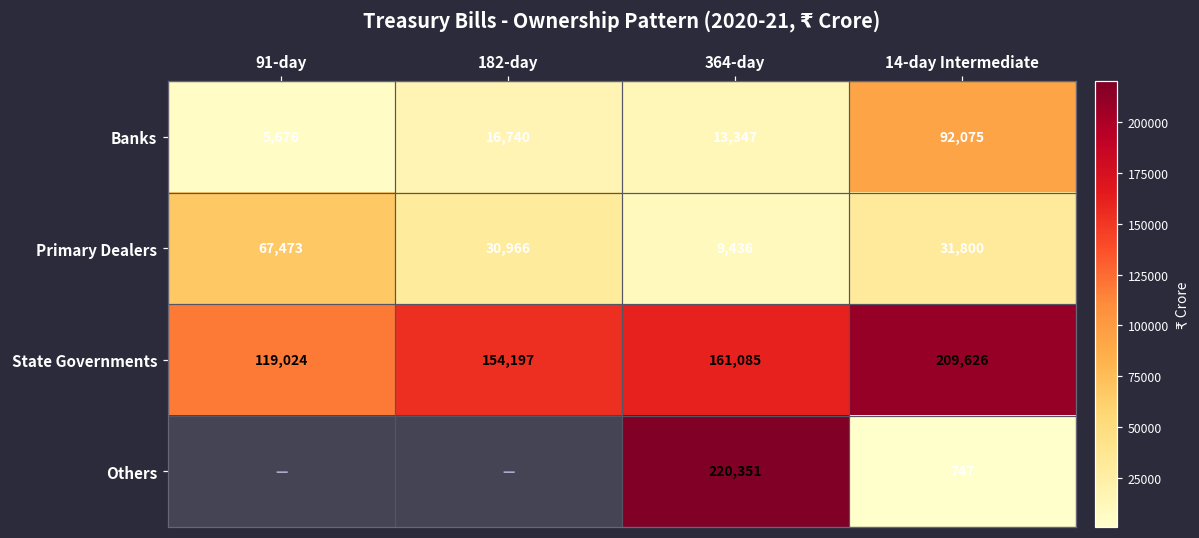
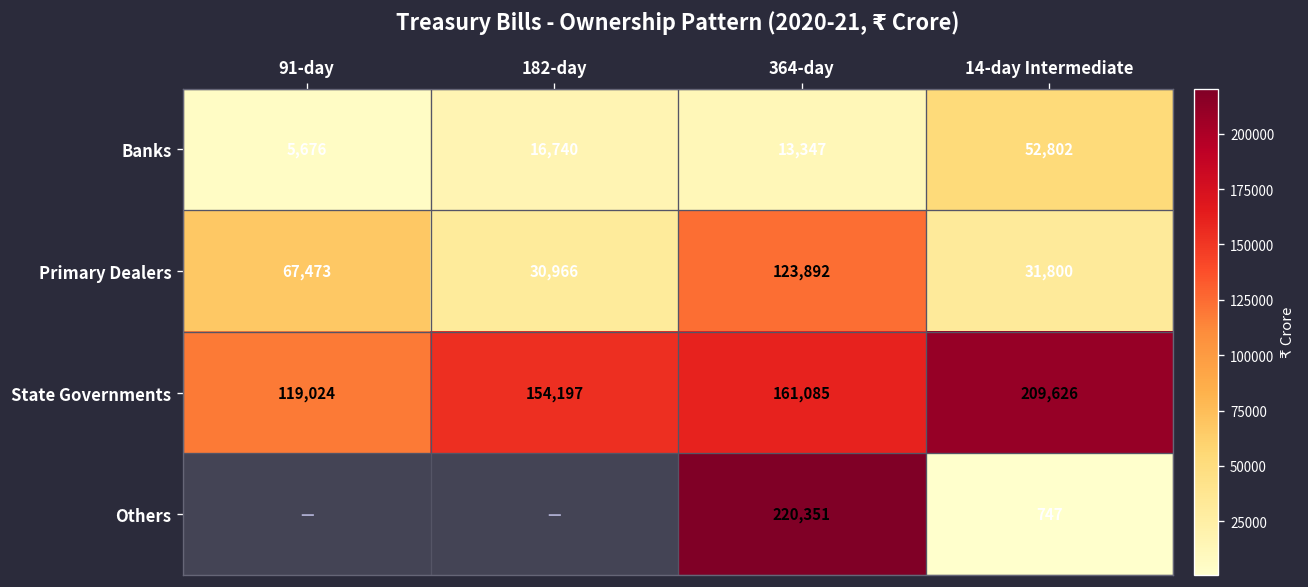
Banks, 14-day Intermediate: 92,075 -> 52,802
Primary Dealers, 364-day: 9,436 -> 123,892
